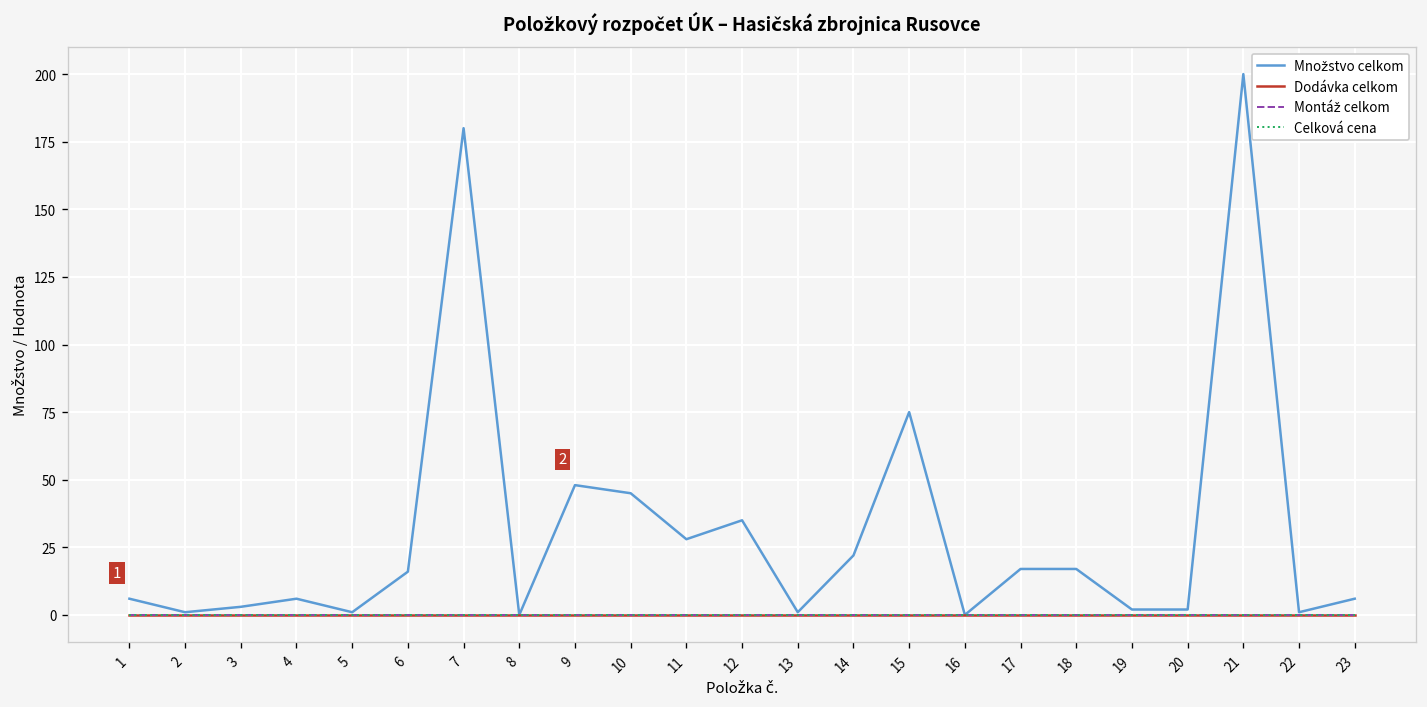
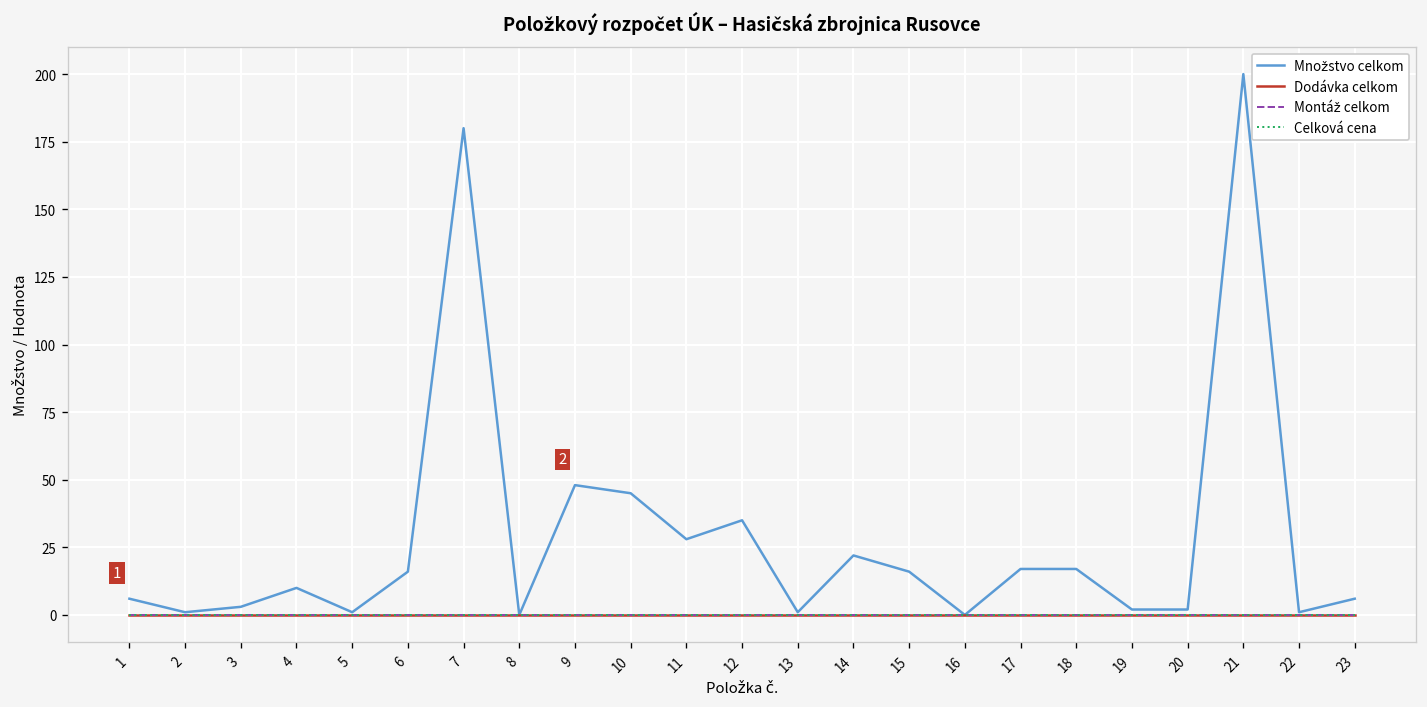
Množstvo celkom, 4: 6 -> 10
Množstvo celkom, 15: 75 -> 16
